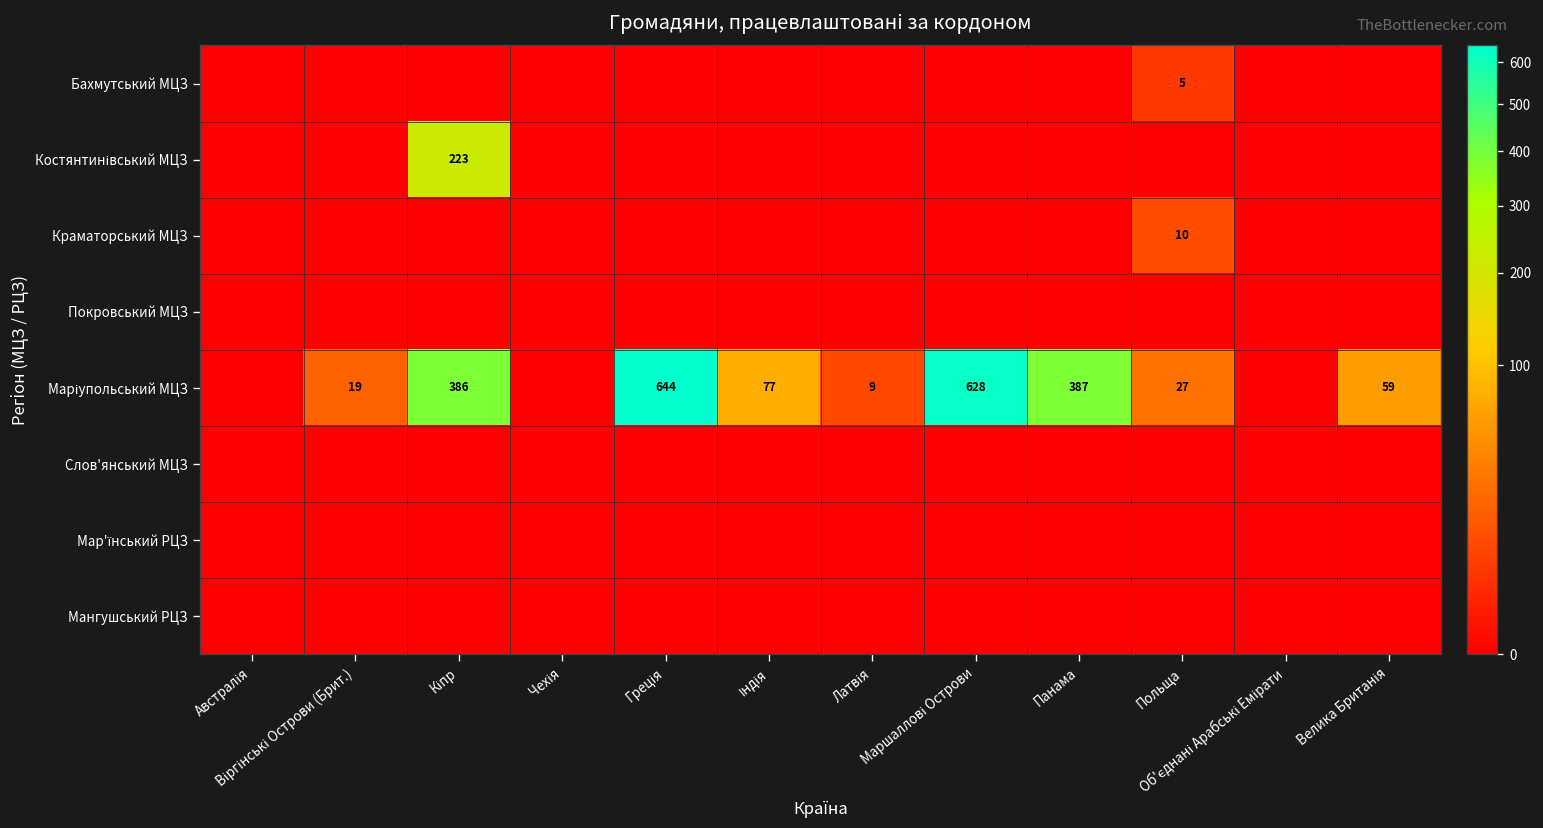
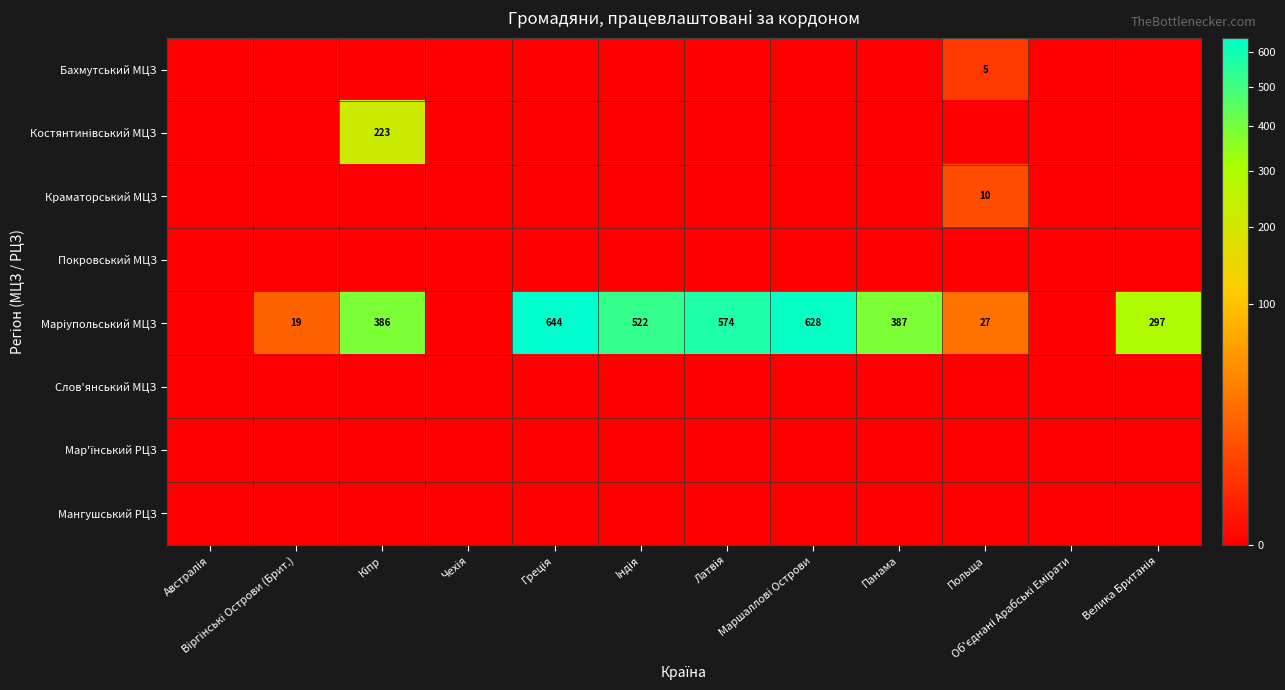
Маріупольський МЦЗ, Індія: 77 -> 522
Маріупольський МЦЗ, Латвія: 9 -> 574
Маріупольський МЦЗ, Велика Британія: 59 -> 297
